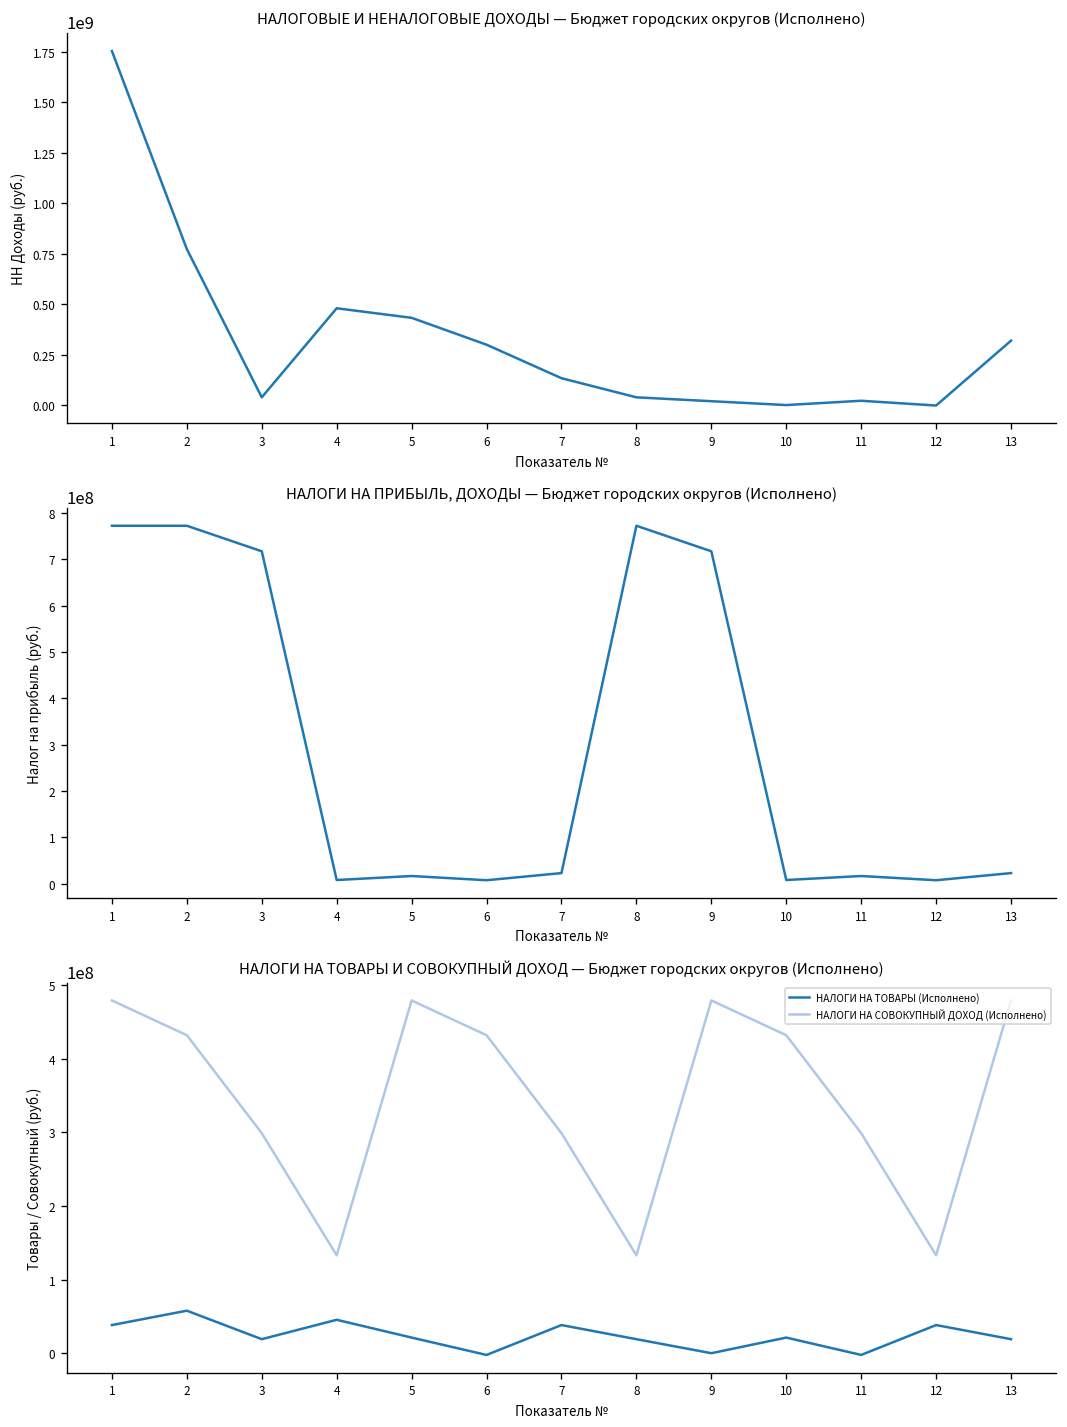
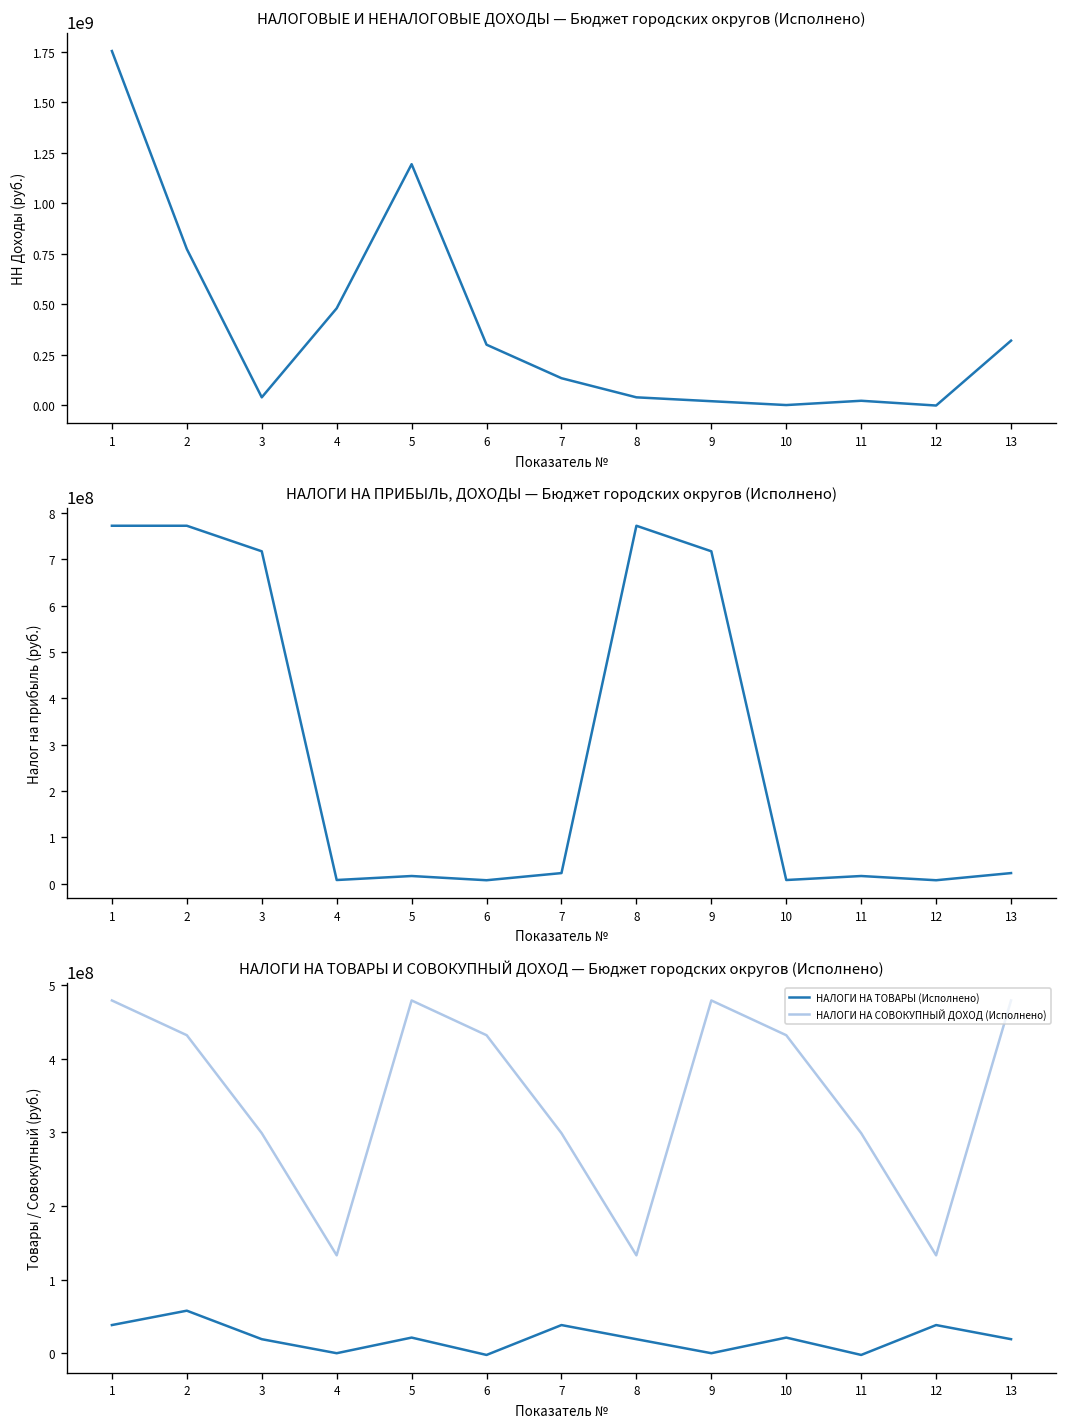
НАЛОГОВЫЕ И НЕНАЛОГОВЫЕ ДОХОДЫ — Бюджет городских округов (Исполнено), 5: 430000000 -> 1190000000
НАЛОГИ НА ТОВАРЫ И СОВОКУПНЫЙ ДОХОД — Бюджет городских округов (Исполнено), НАЛОГИ НА ТОВАРЫ (Исполнено), 4: 50000000 -> 0
